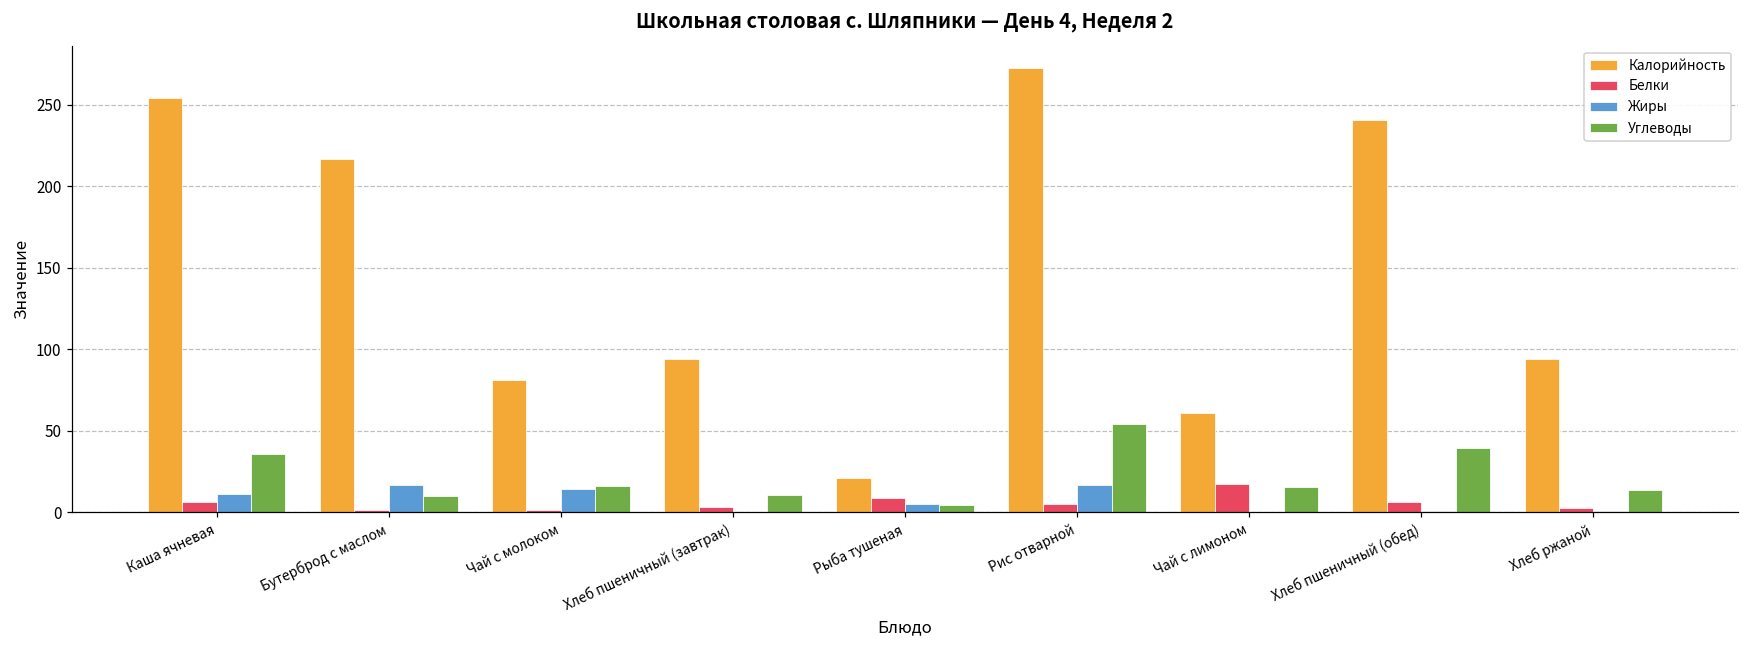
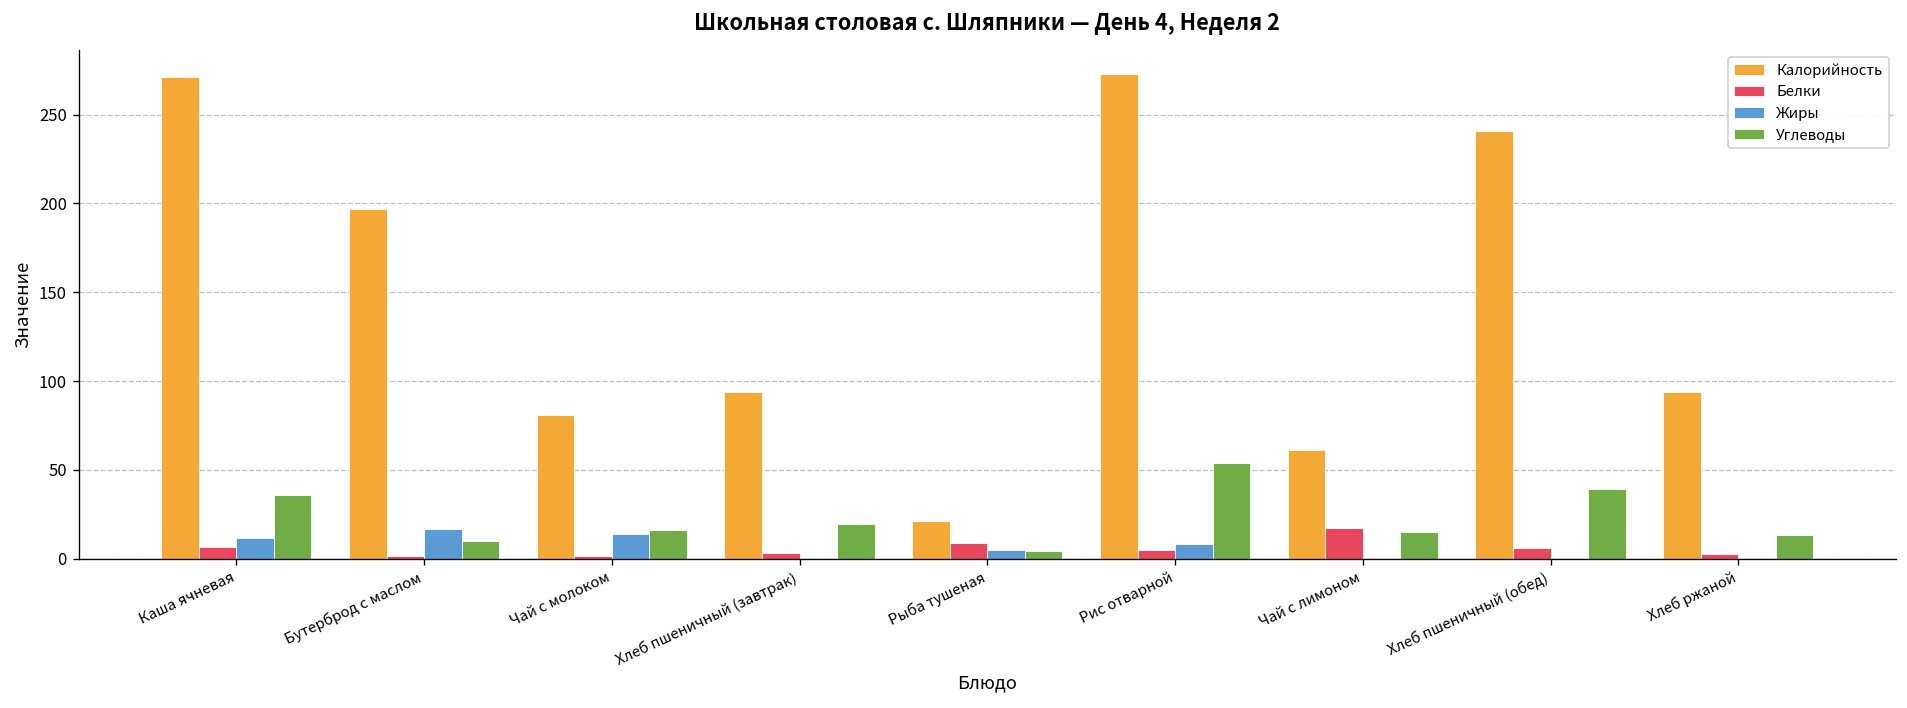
Калорийность, Каша ячневая: 254 -> 271
Калорийность, Бутерброд с маслом: 217 -> 197
Углеводы, Хлеб пшеничный (завтрак): 11 -> 20
Жиры, Рис отварной: 17 -> 8
